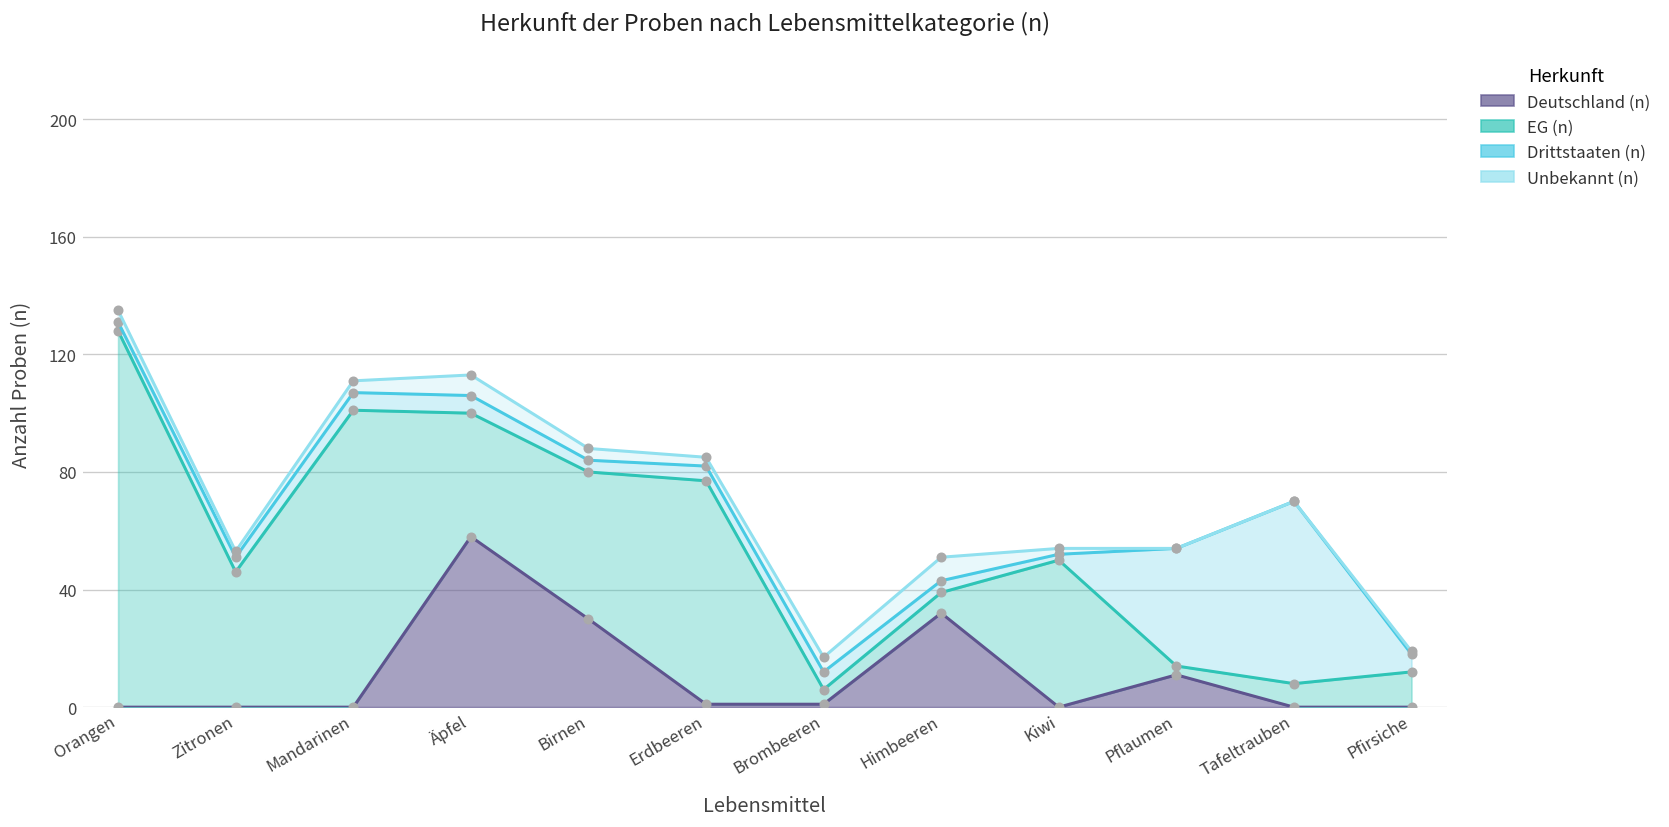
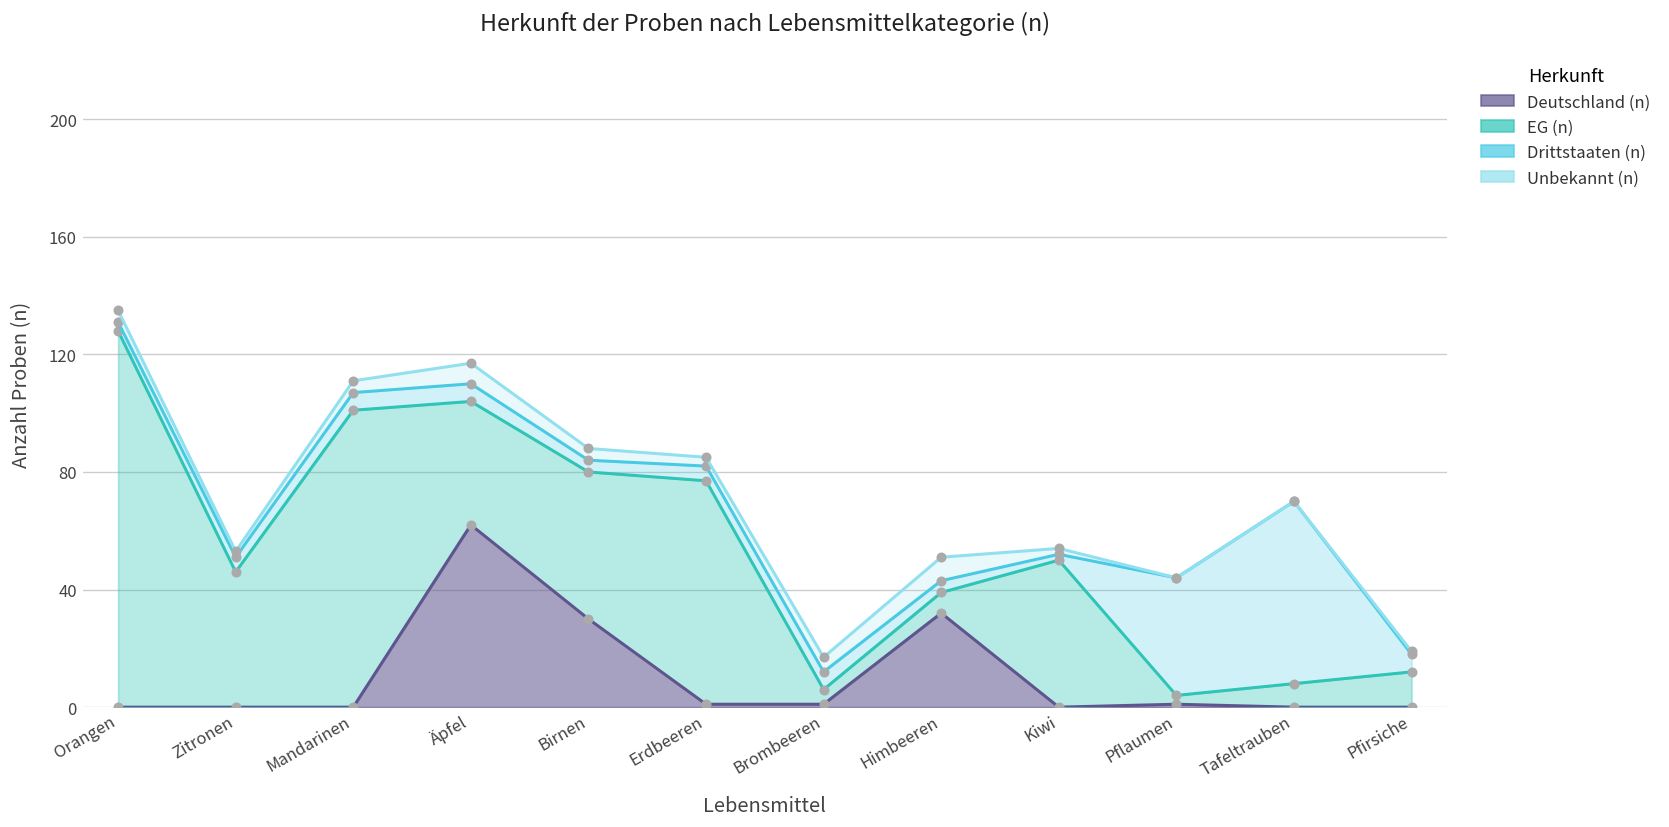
Deutschland (n), Äpfel: 58 -> 62
Deutschland (n), Pflaumen: 11 -> 1
